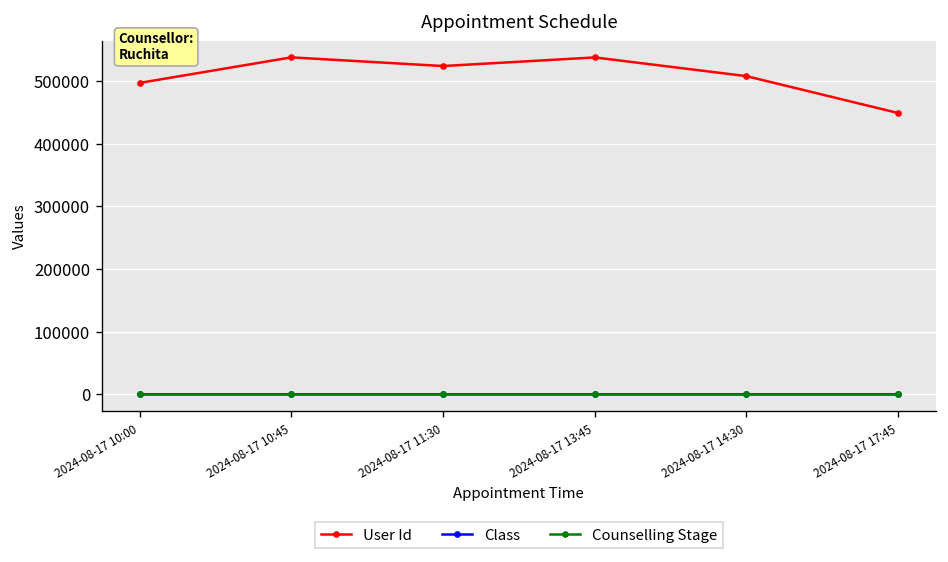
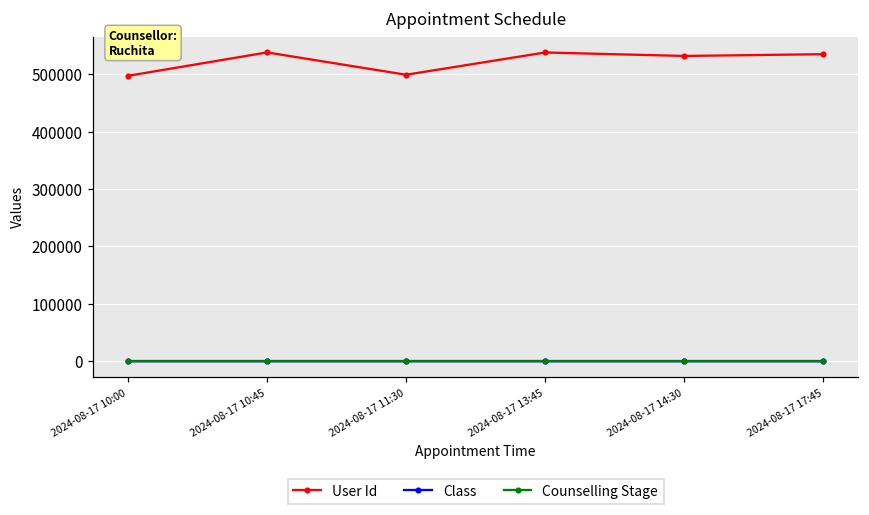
User Id, 2024-08-17 11:30: 520000 -> 500000
User Id, 2024-08-17 14:30: 510000 -> 530000
User Id, 2024-08-17 17:45: 450000 -> 530000
